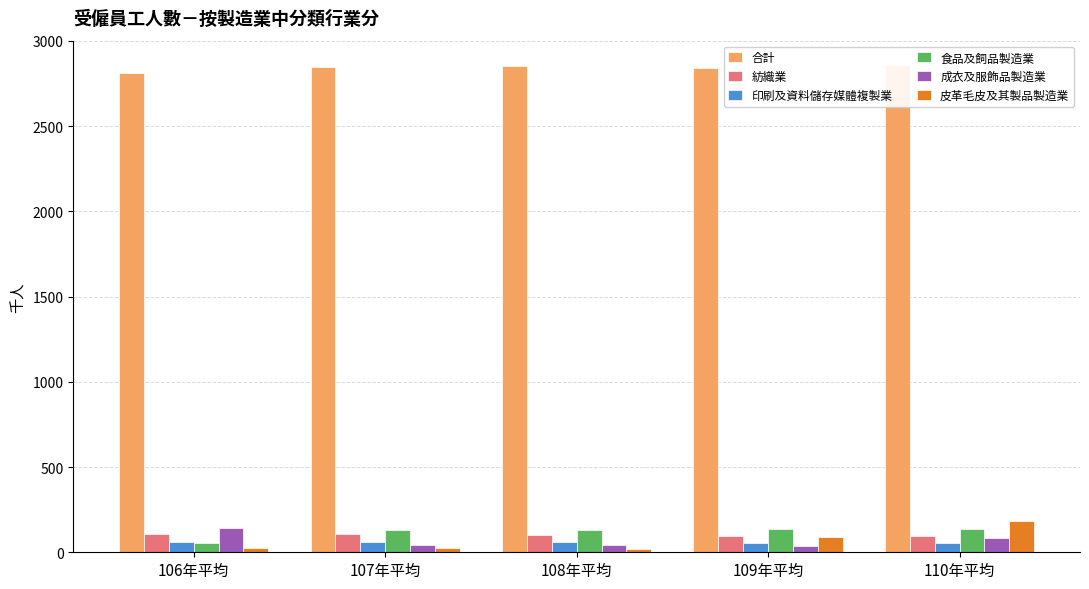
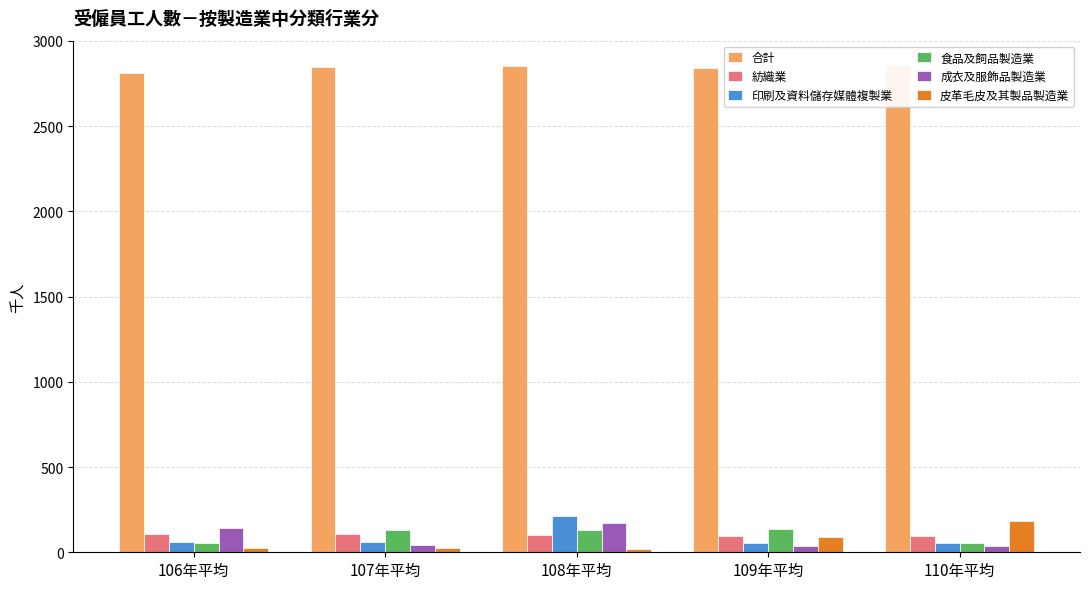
印刷及資料儲存媒體複製業, 108年平均: 60 -> 210
成衣及服飾品製造業, 108年平均: 40 -> 170
食品及飼品製造業, 110年平均: 130 -> 60
成衣及服飾品製造業, 110年平均: 80 -> 40
